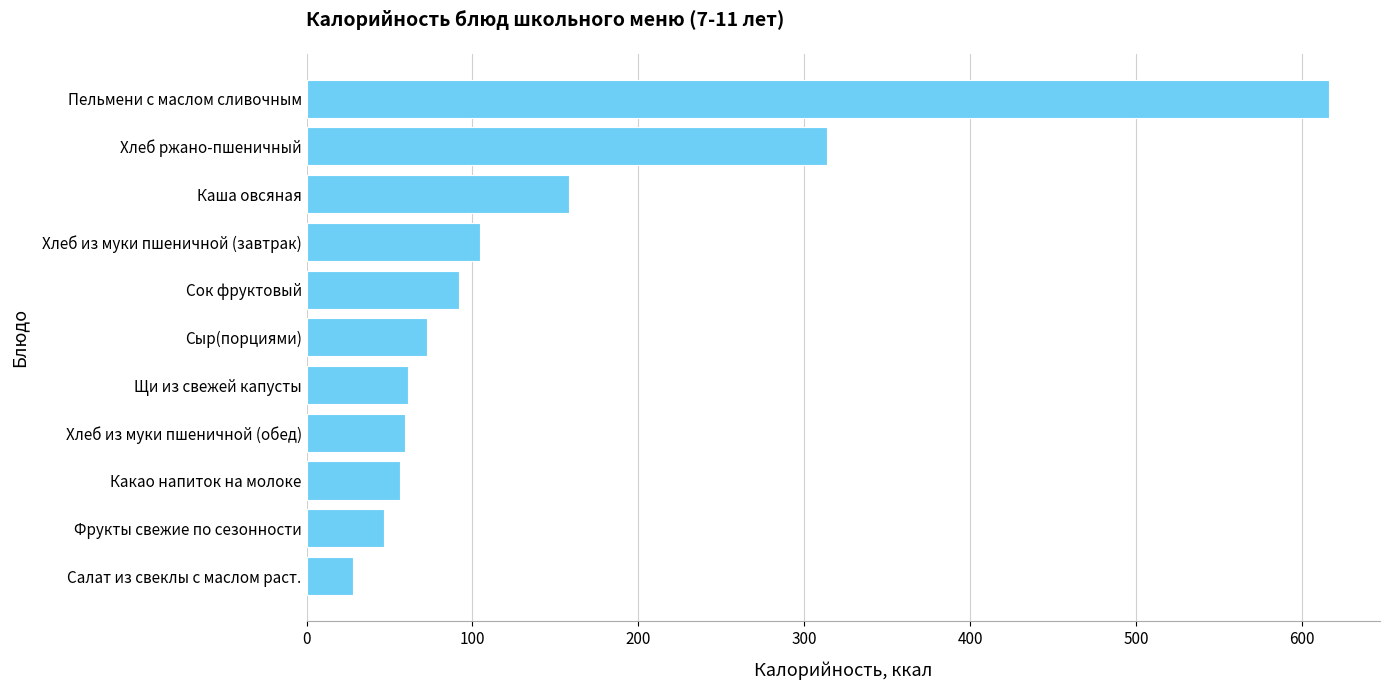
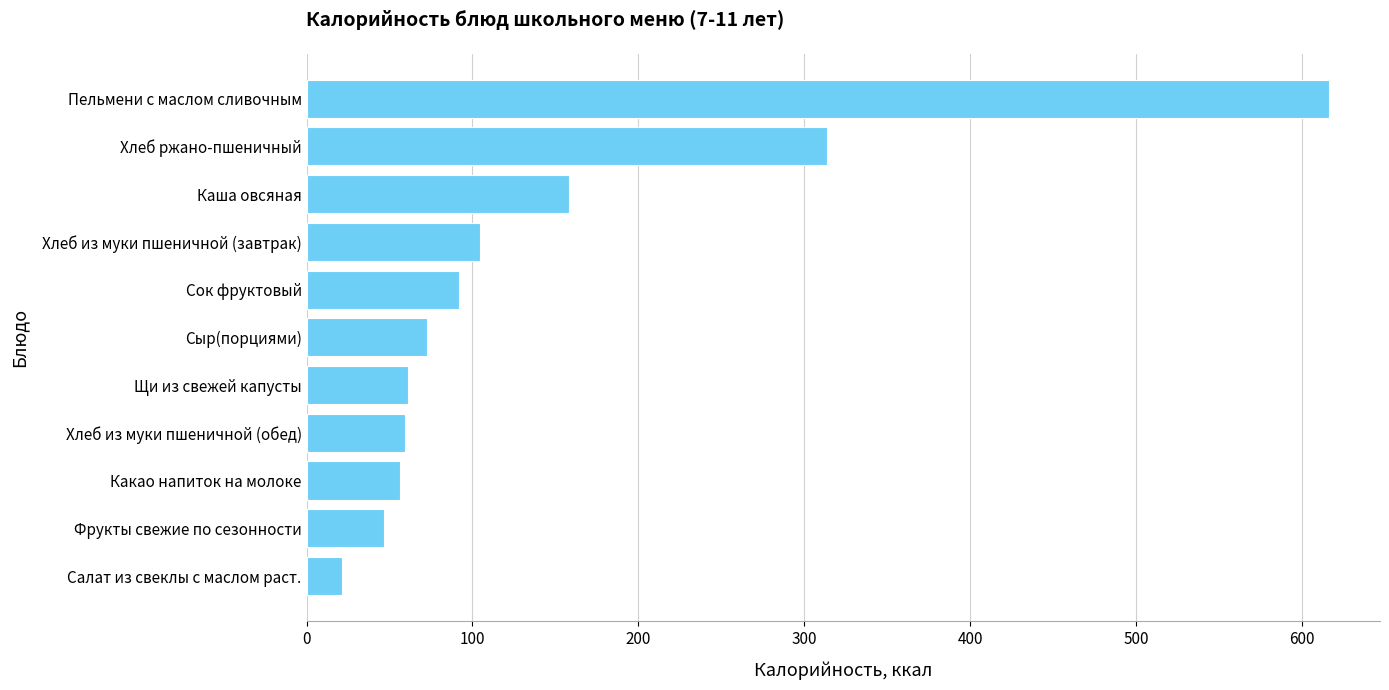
Салат из свеклы с маслом раст.: 28 -> 22
